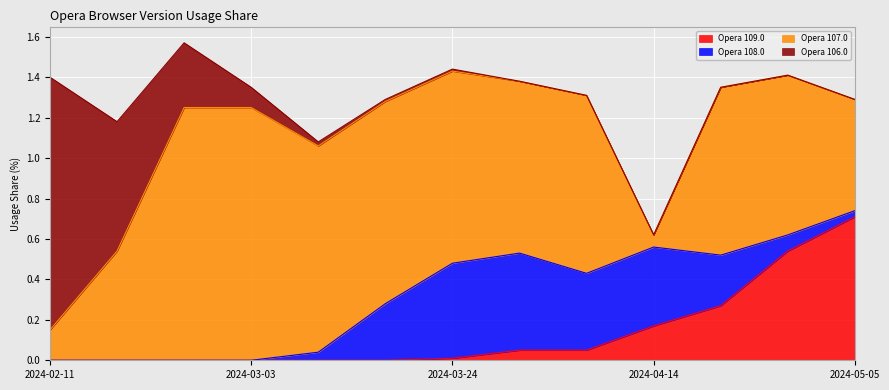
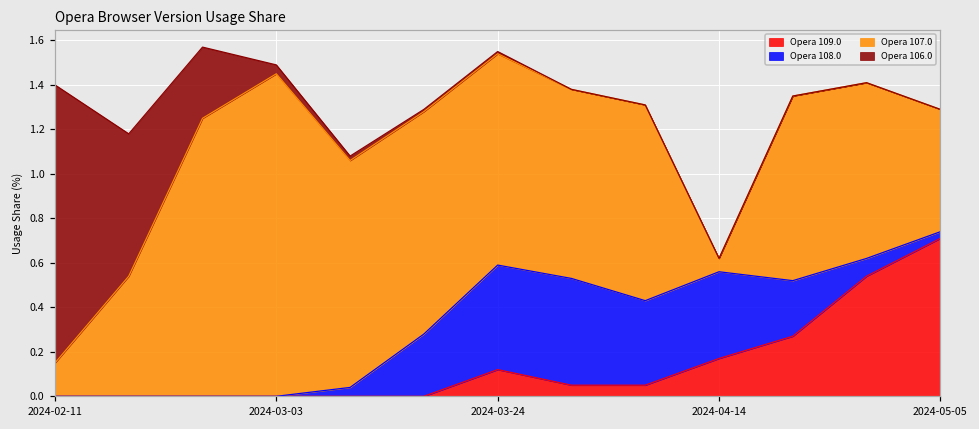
Opera 107.0, 2024-03-03: 1.25 -> 1.45
Opera 106.0, 2024-03-03: 0.10 -> 0.04
Opera 109.0, 2024-03-24: 0.01 -> 0.12
